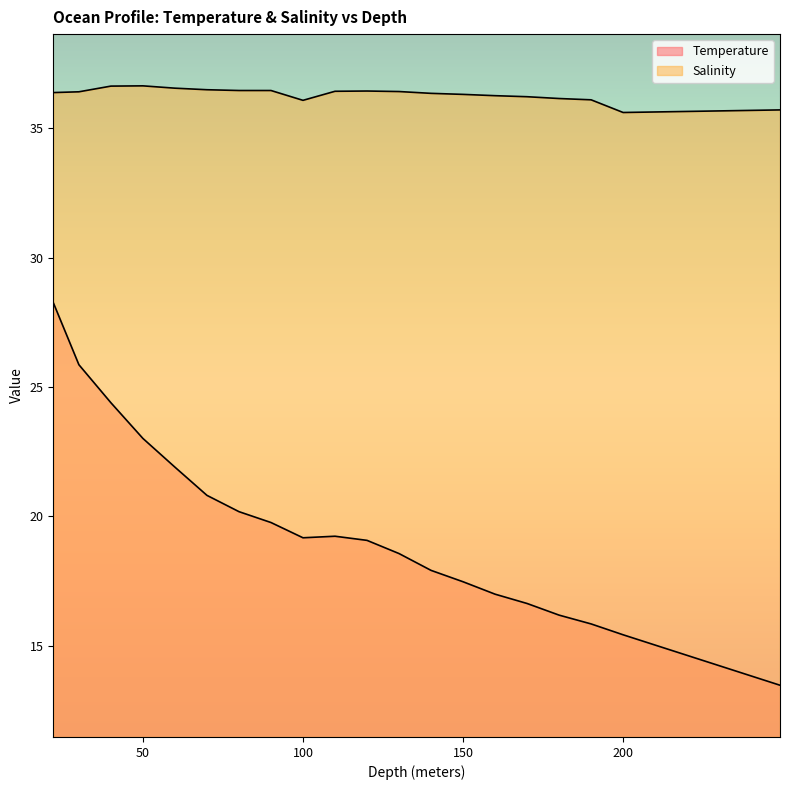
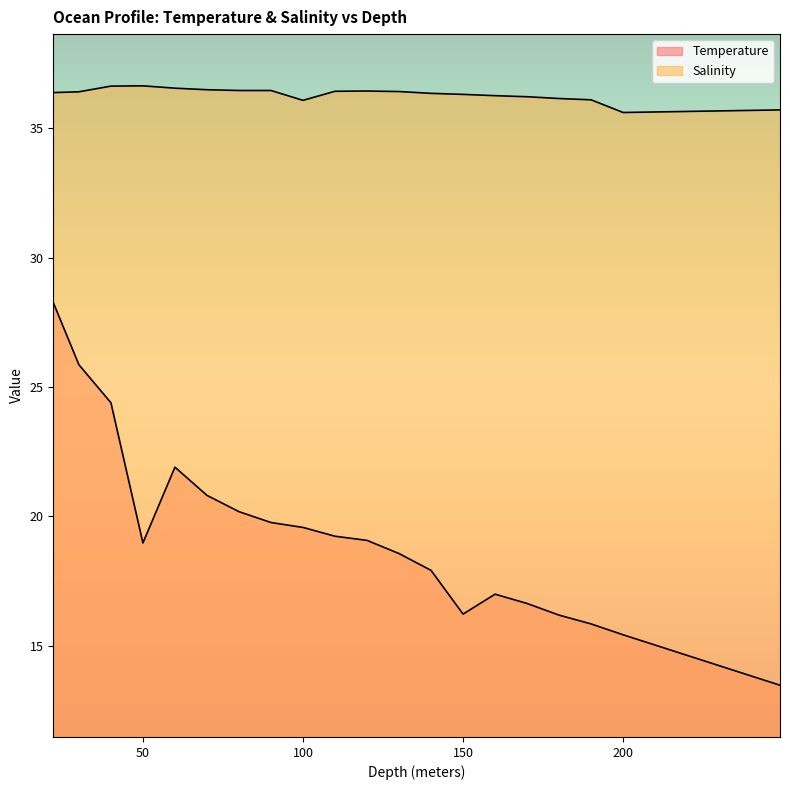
Temperature, 50: 23.0 -> 19.0
Temperature, 100: 19.2 -> 19.6
Temperature, 150: 17.5 -> 16.2
